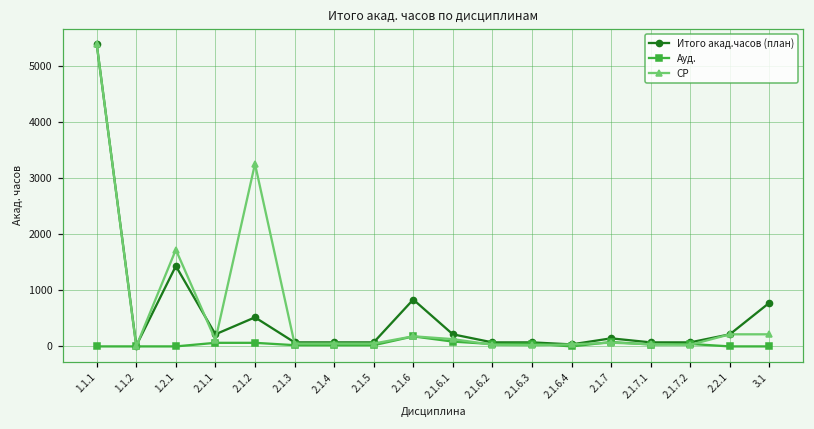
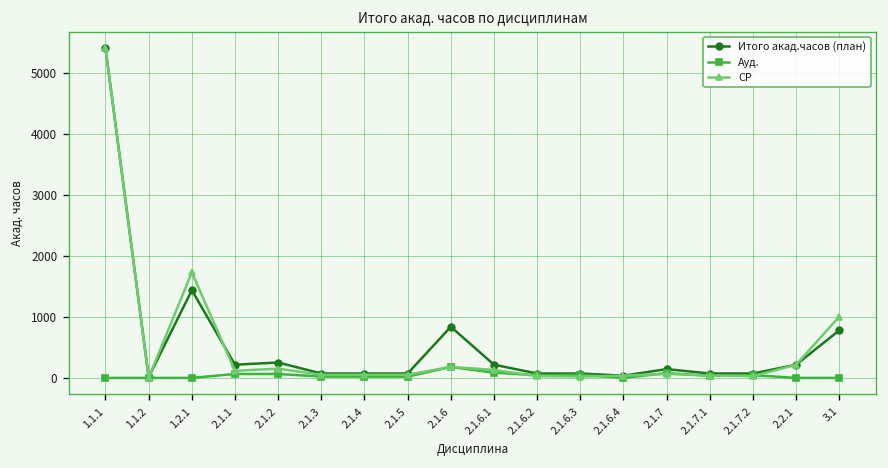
Итого акад.часов (план), 2.1.2: 500 -> 300
СР, 2.1.2: 3300 -> 200
СР, 3.1: 200 -> 1000
